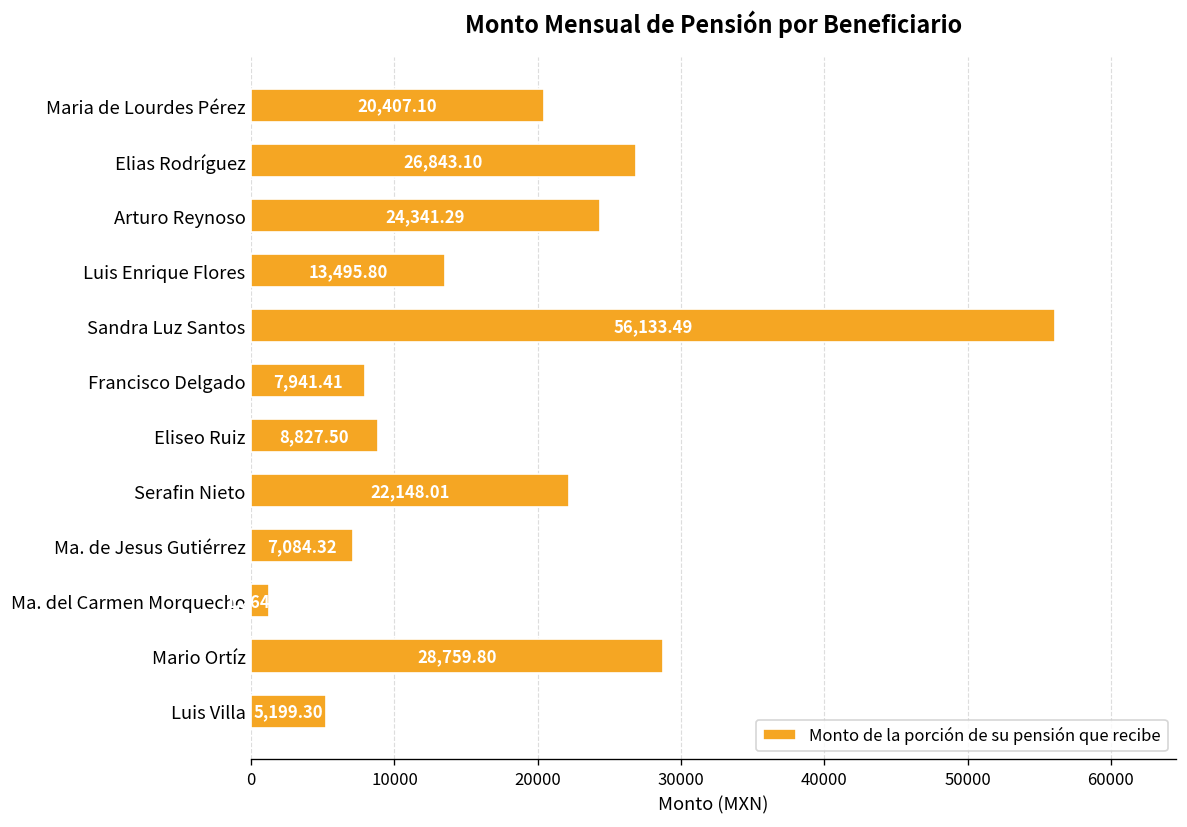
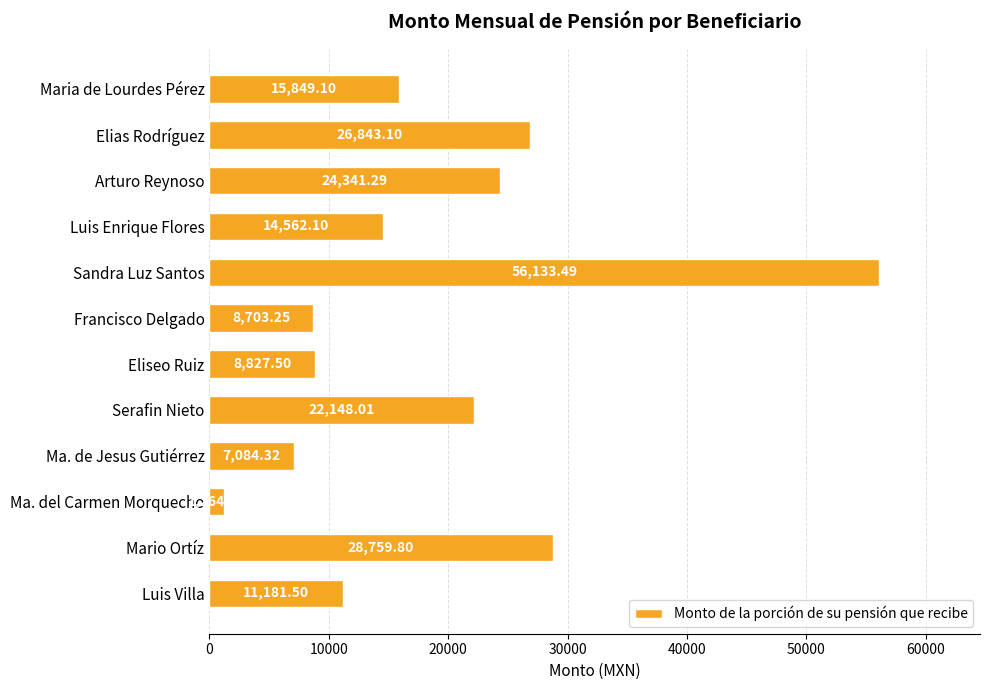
Maria de Lourdes Pérez: 20,407.10 -> 15,849.10
Luis Enrique Flores: 13,495.80 -> 14,562.10
Francisco Delgado: 7,941.41 -> 8,703.25
Luis Villa: 5,199.30 -> 11,181.50
